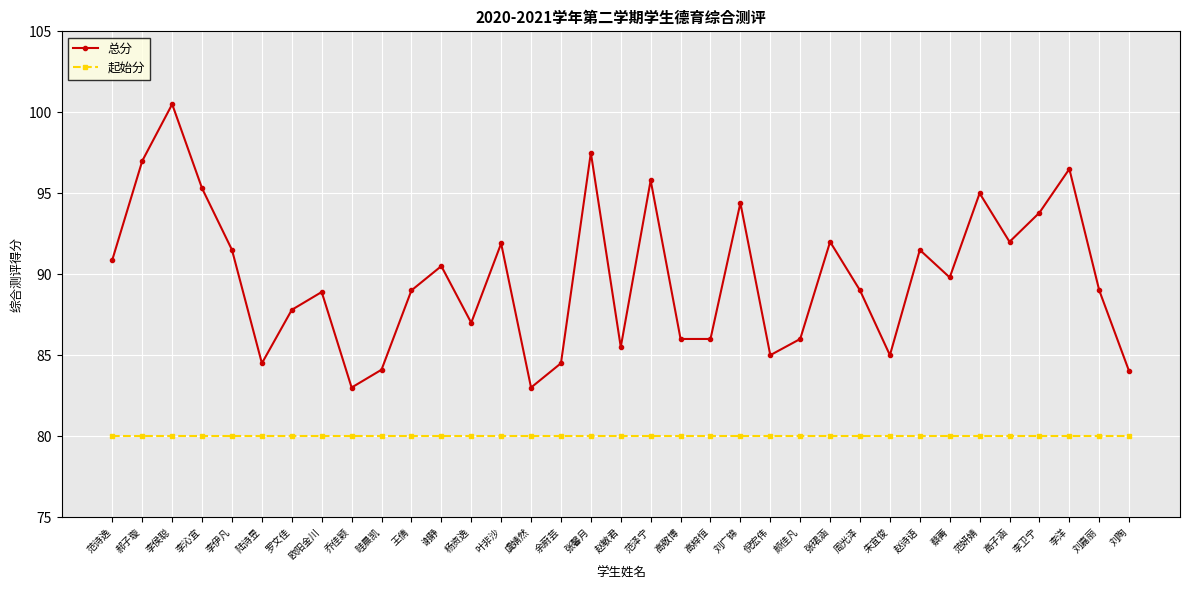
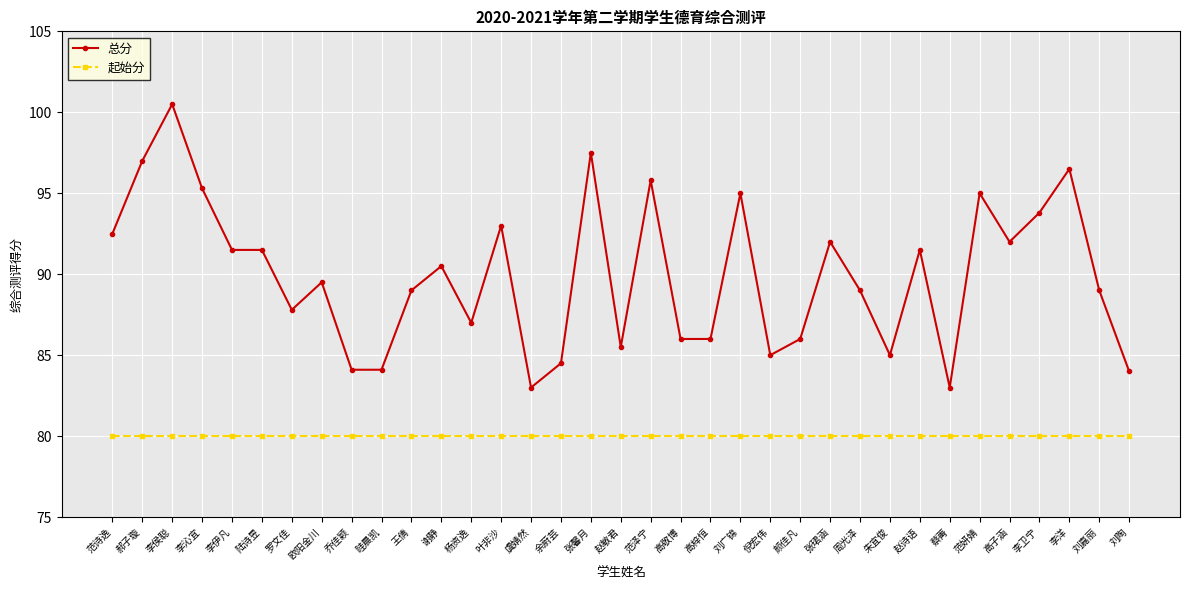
总分, 范诗逸: 90.9 -> 92.5
总分, 陆诗昱: 84.5 -> 91.5
总分, 欧阳金川: 88.9 -> 89.5
总分, 乔佳颖: 83.0 -> 84.1
总分, 叶非沙: 91.9 -> 93.0
总分, 刘广锦: 94.4 -> 95.0
总分, 蔡菁: 89.8 -> 83.0
